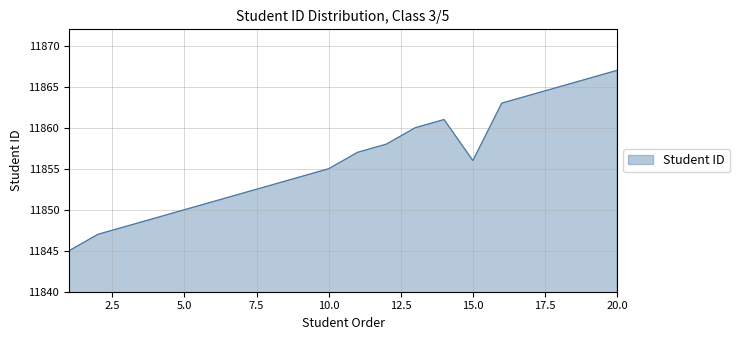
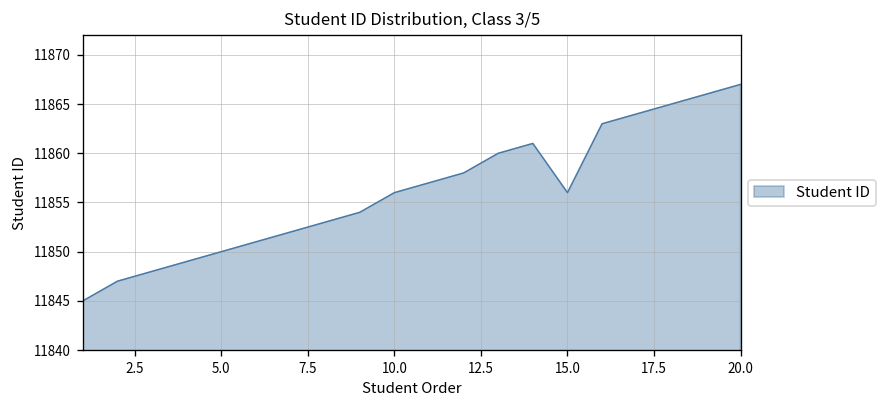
10.0: 11855 -> 11856
